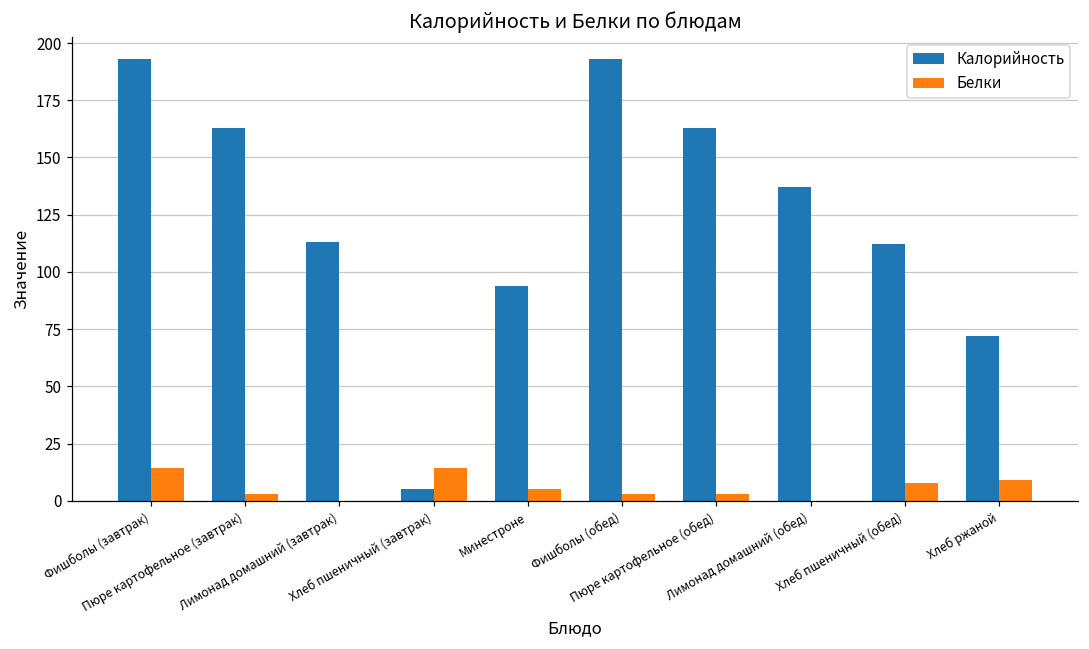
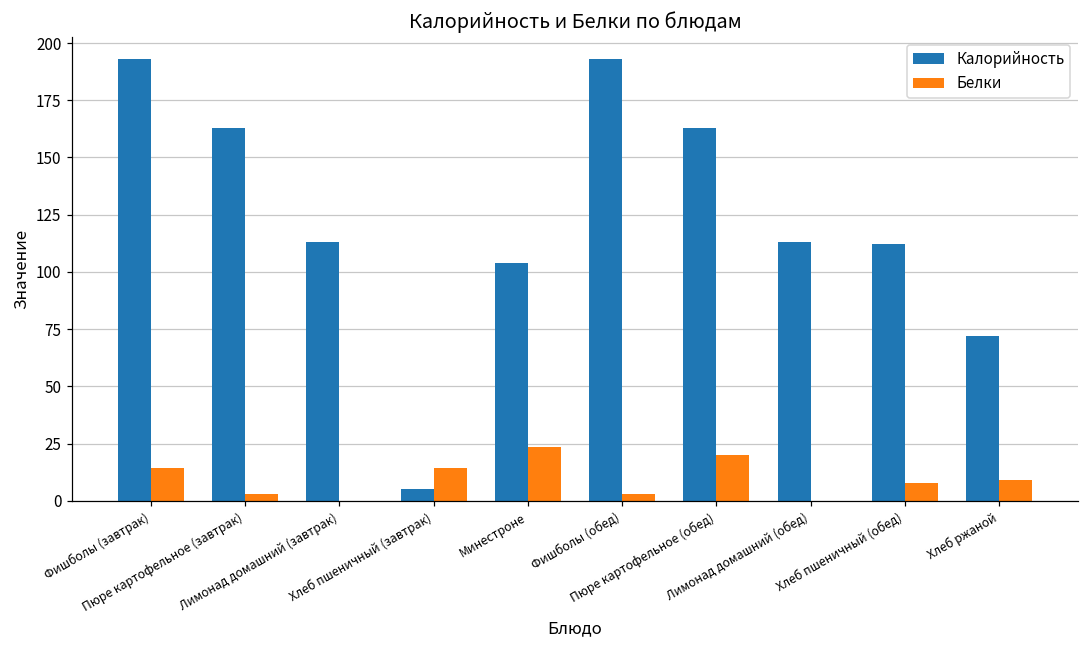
Калорийность, Минестроне: 94 -> 104
Белки, Минестроне: 5 -> 24
Белки, Пюре картофельное (обед): 3 -> 20
Калорийность, Лимонад домашний (обед): 137 -> 113
